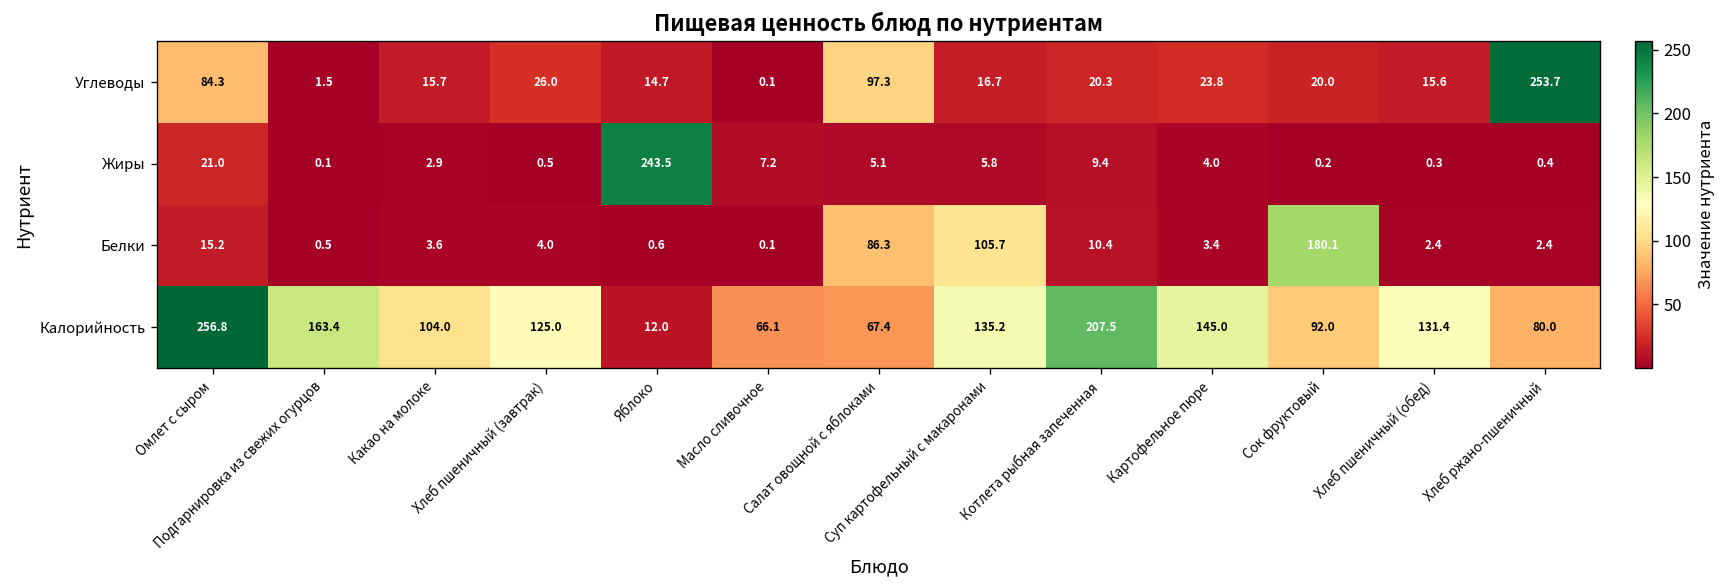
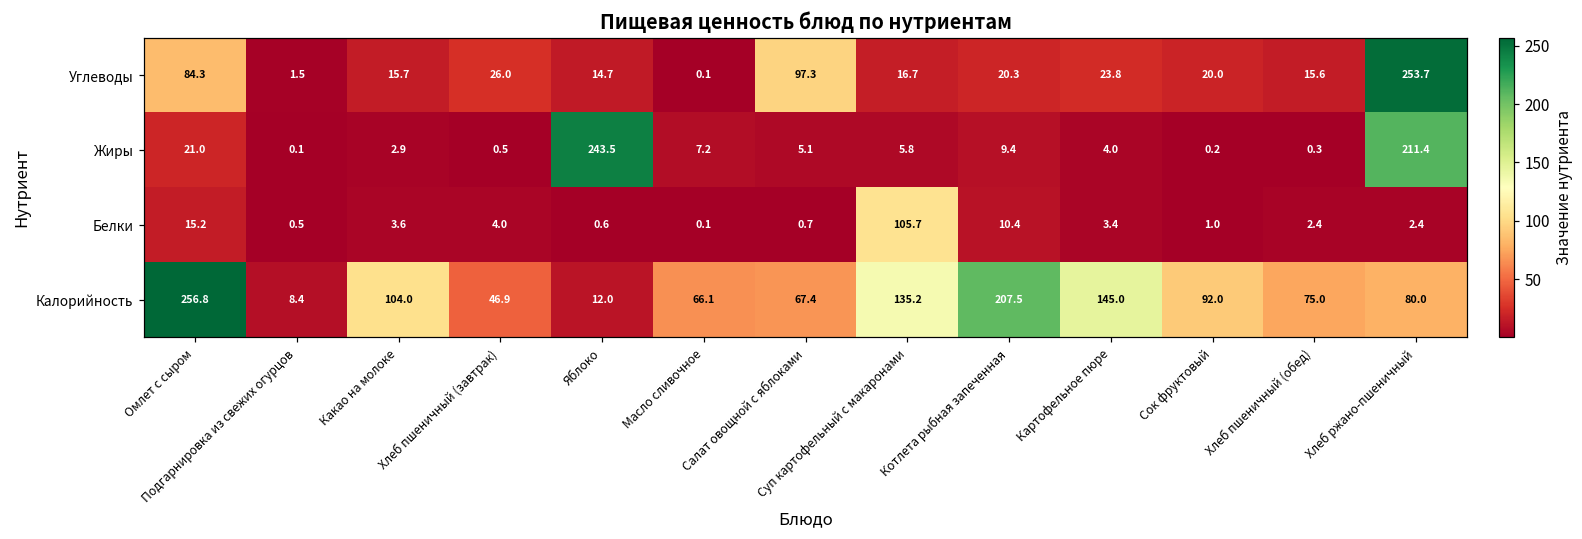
Жиры, Хлеб ржано-пшеничный: 0.4 -> 211.4
Белки, Салат овощной с яблоками: 86.3 -> 0.7
Белки, Сок фруктовый: 180.1 -> 1.0
Калорийность, Подгарнировка из свежих огурцов: 163.4 -> 8.4
Калорийность, Хлеб пшеничный (завтрак): 125.0 -> 46.9
Калорийность, Хлеб пшеничный (обед): 131.4 -> 75.0
